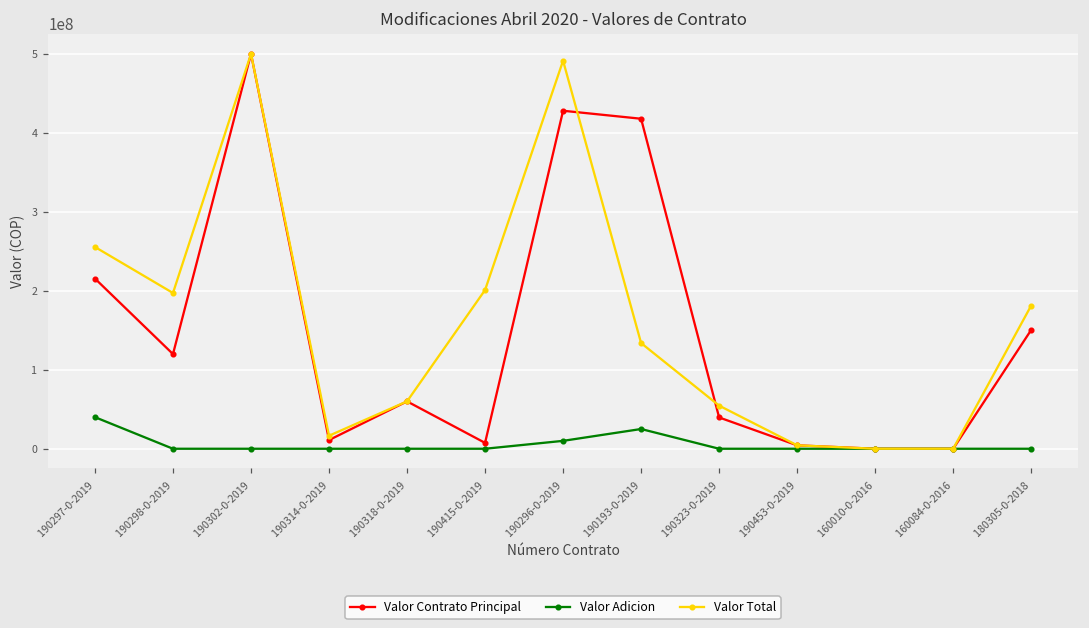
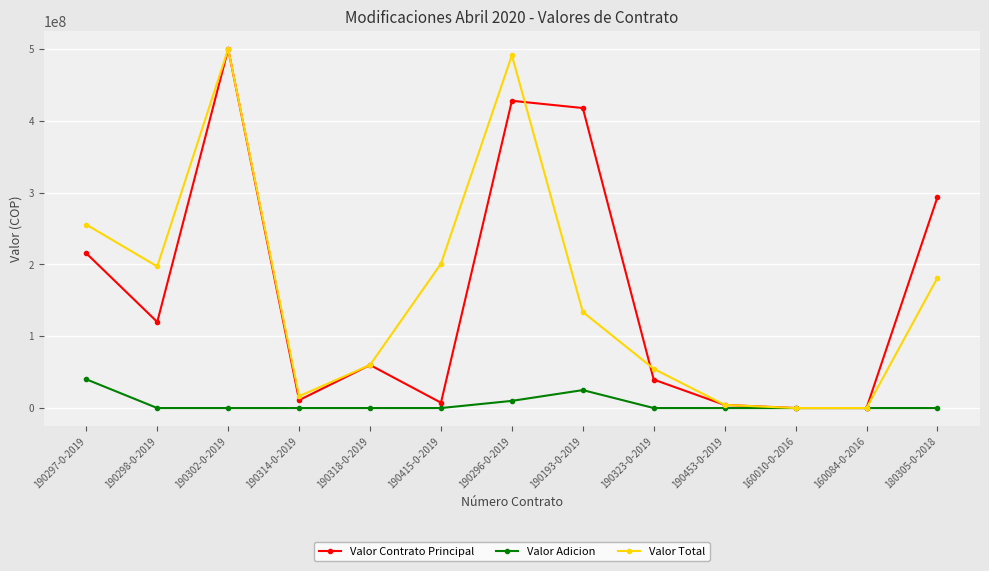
Valor Contrato Principal, 180305-0-2018: 150000000 -> 290000000
